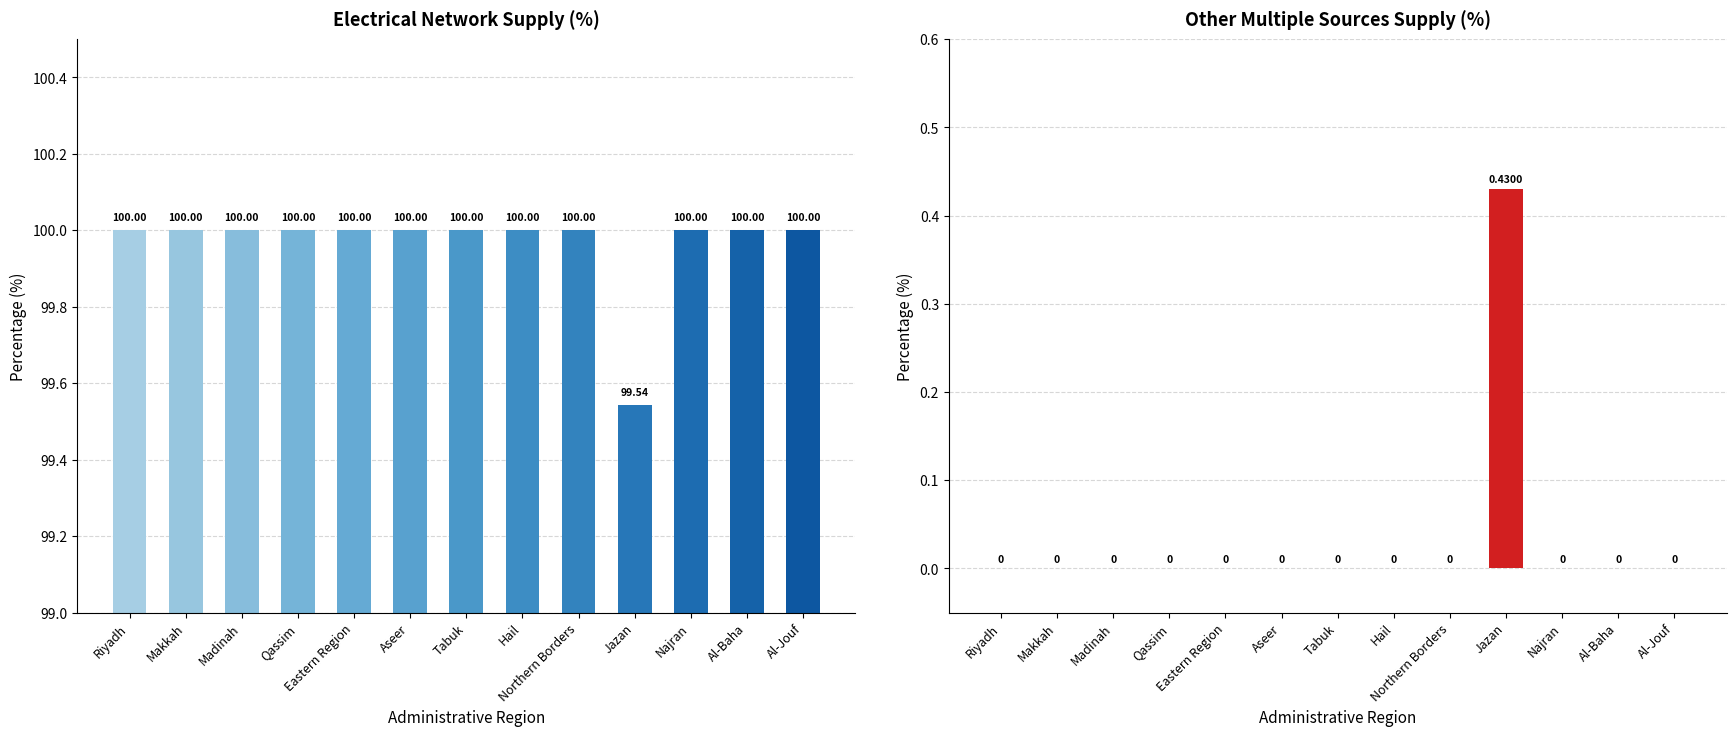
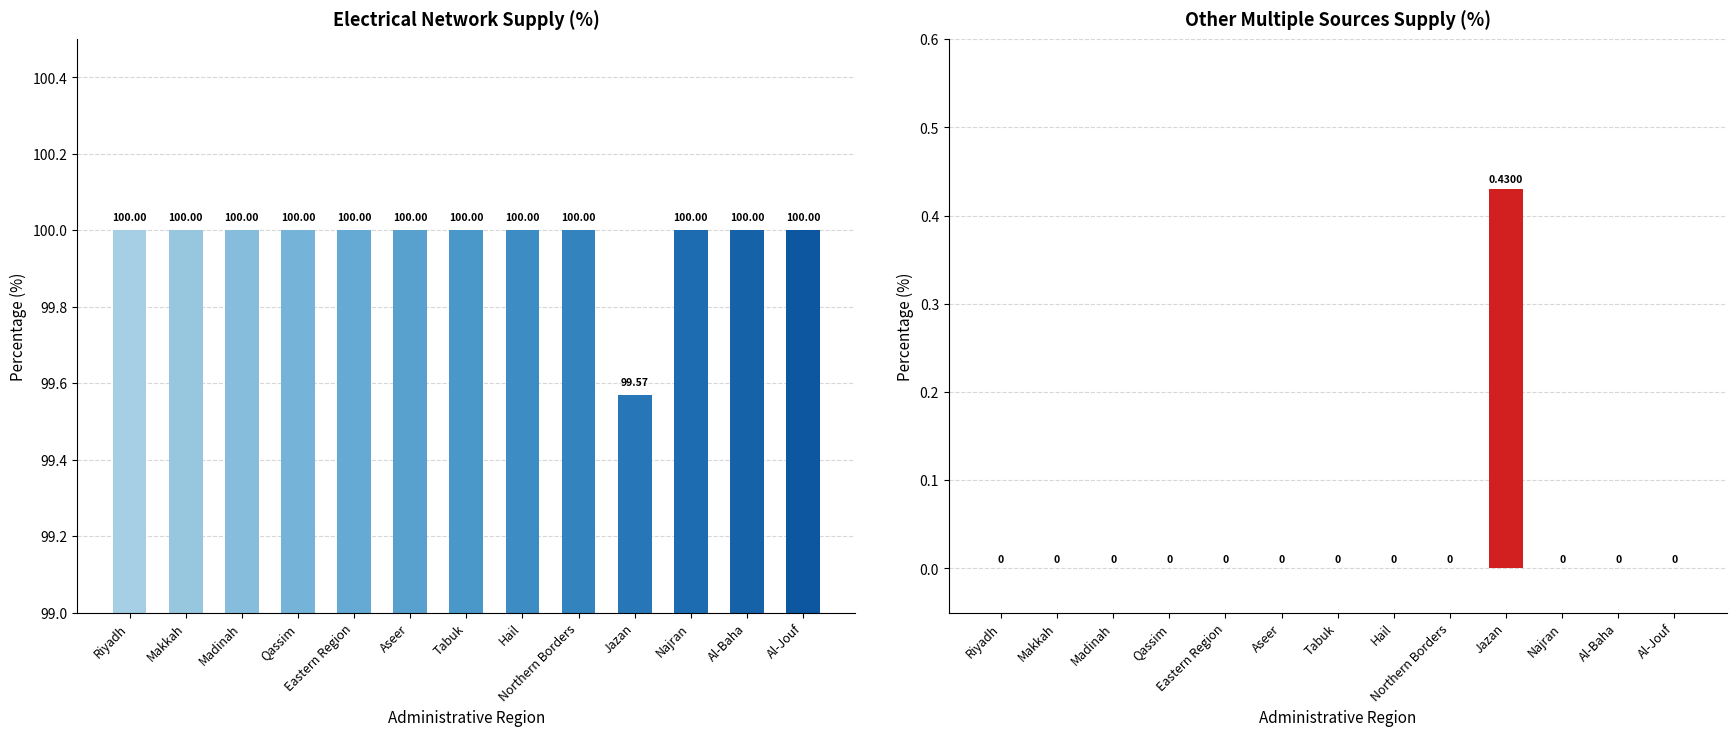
Electrical Network Supply (%), Jazan: 99.54 -> 99.57
